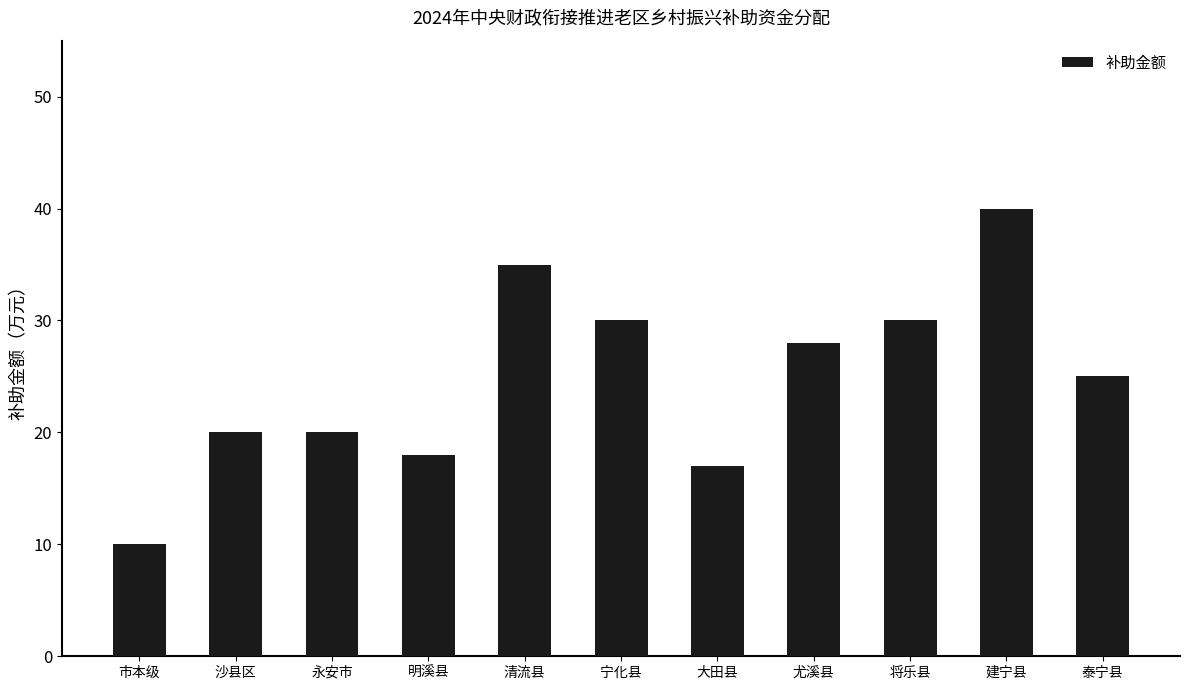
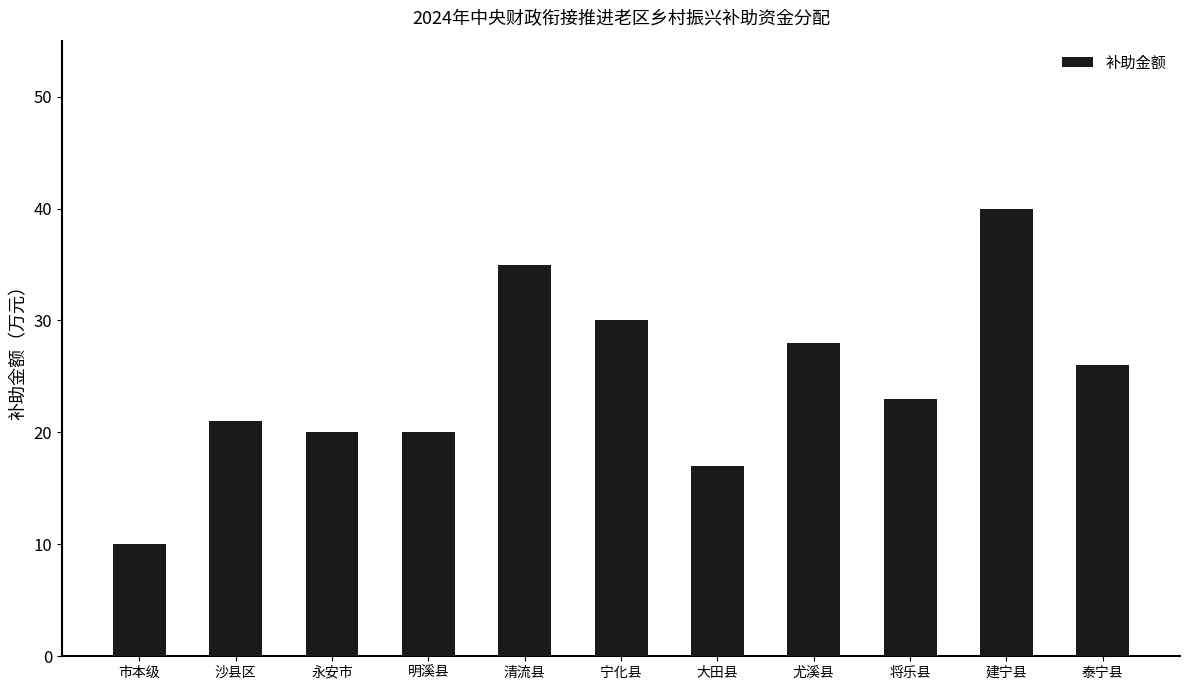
沙县区: 20 -> 21
明溪县: 18 -> 20
将乐县: 30 -> 23
泰宁县: 25 -> 26
